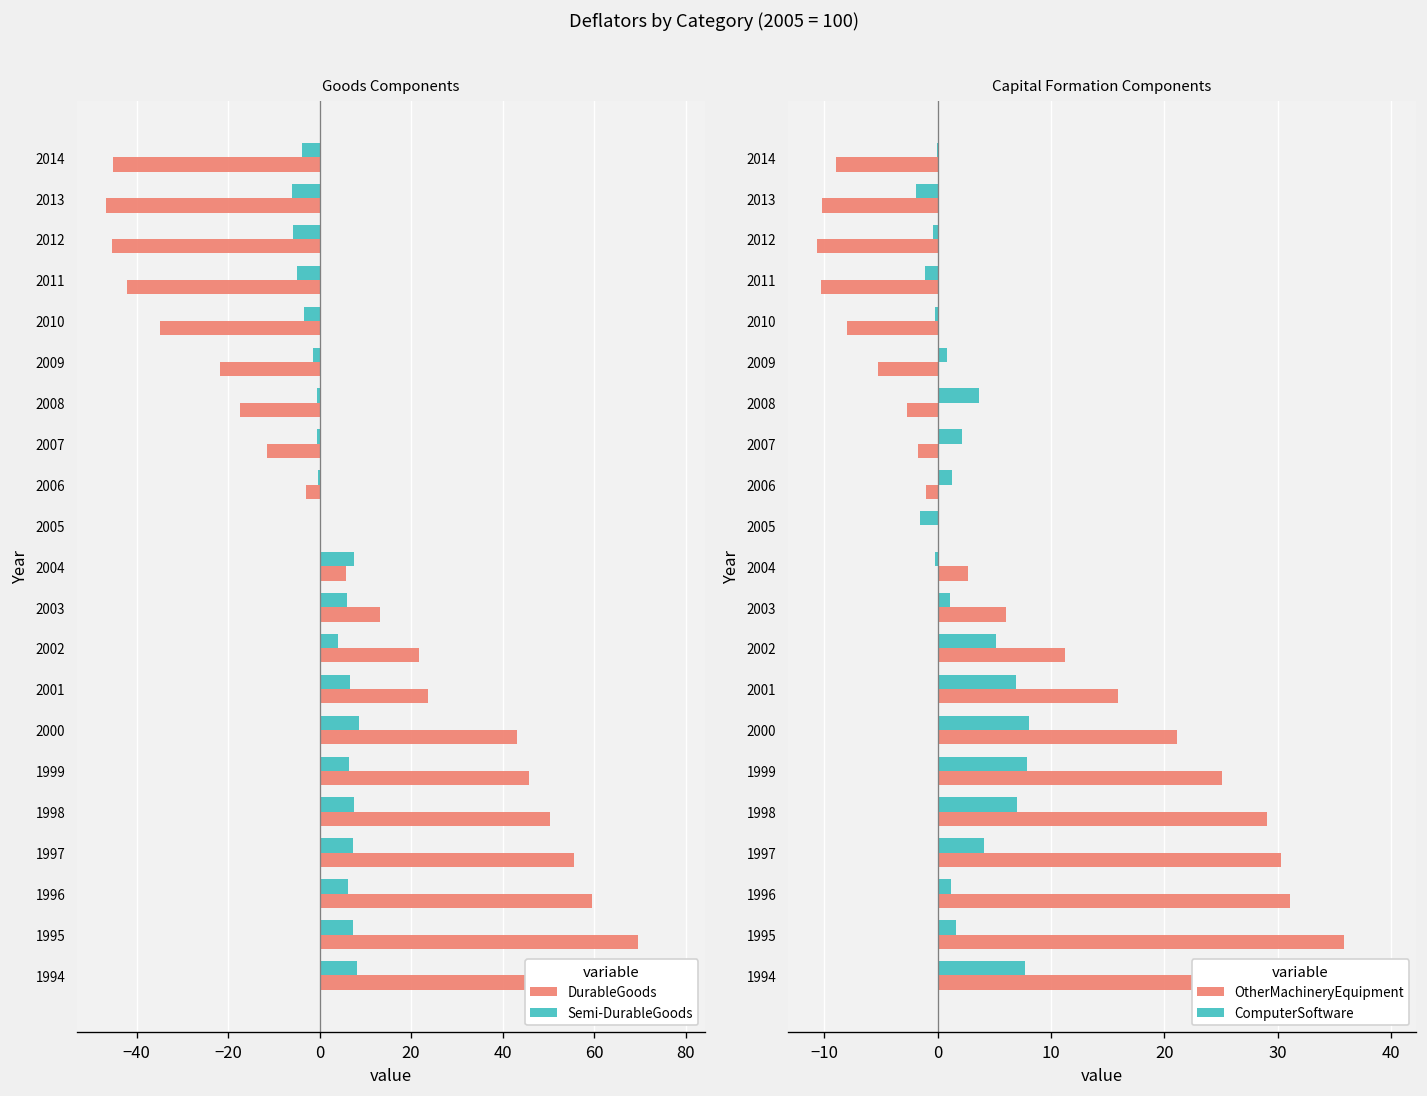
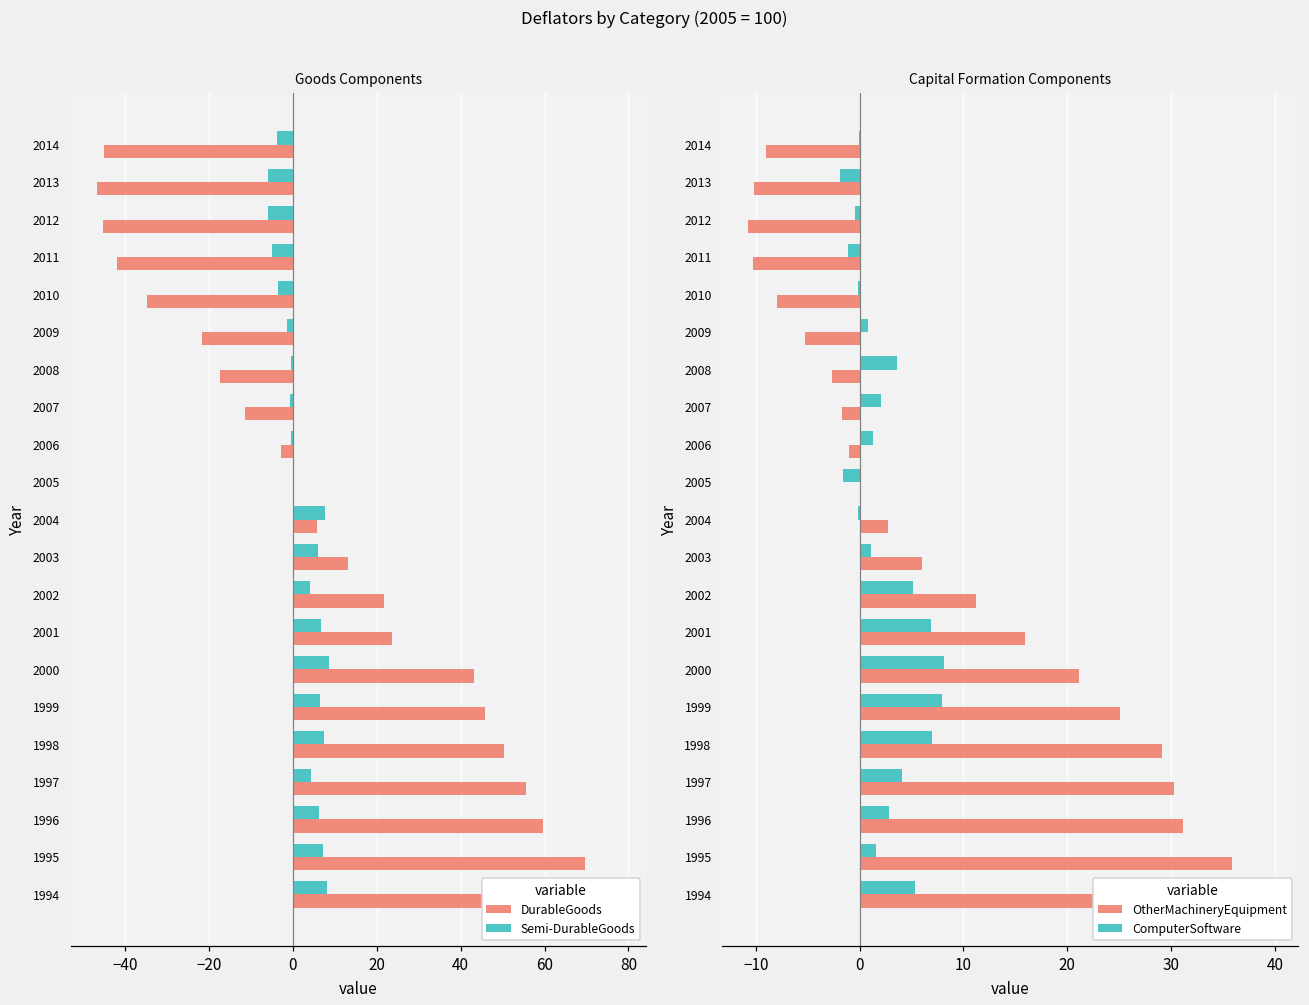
Goods Components, Semi-DurableGoods, 1997: 7 -> 4
Capital Formation Components, ComputerSoftware, 1996: 1 -> 3
Capital Formation Components, ComputerSoftware, 1994: 8 -> 5
